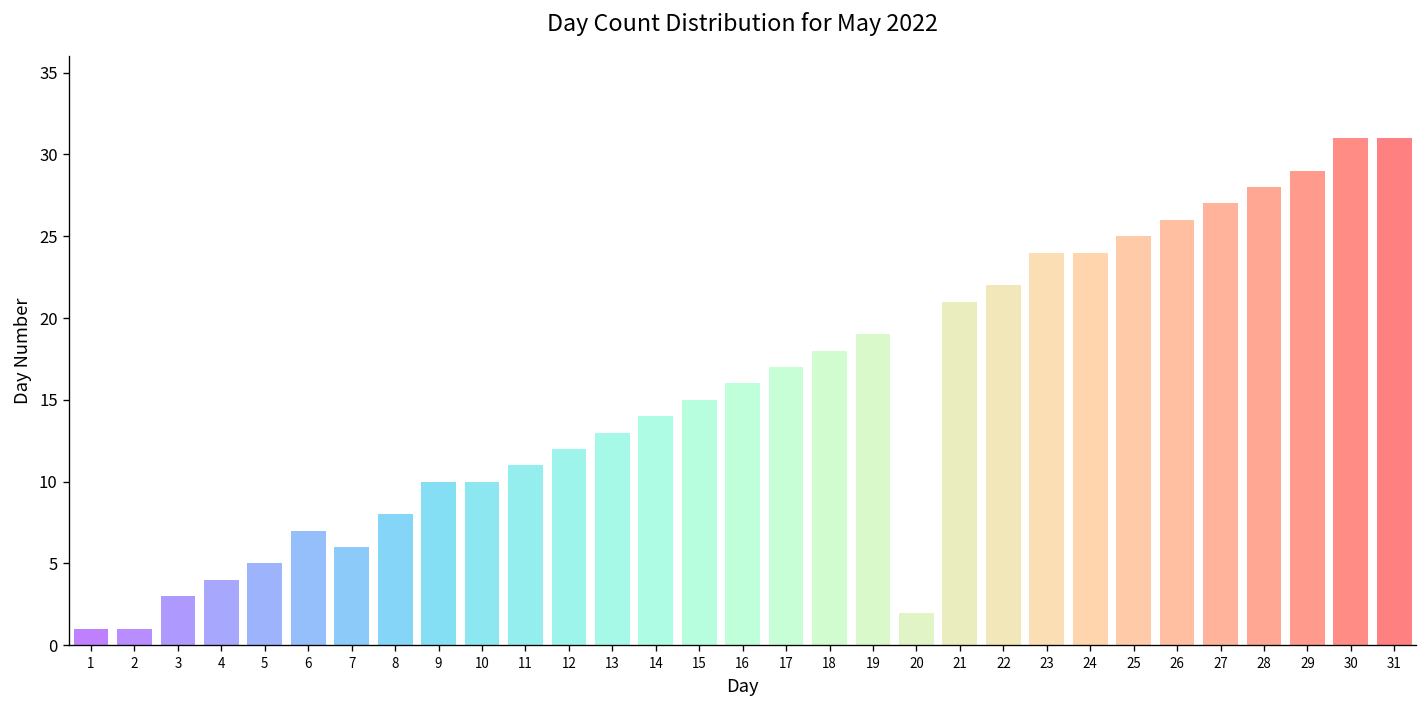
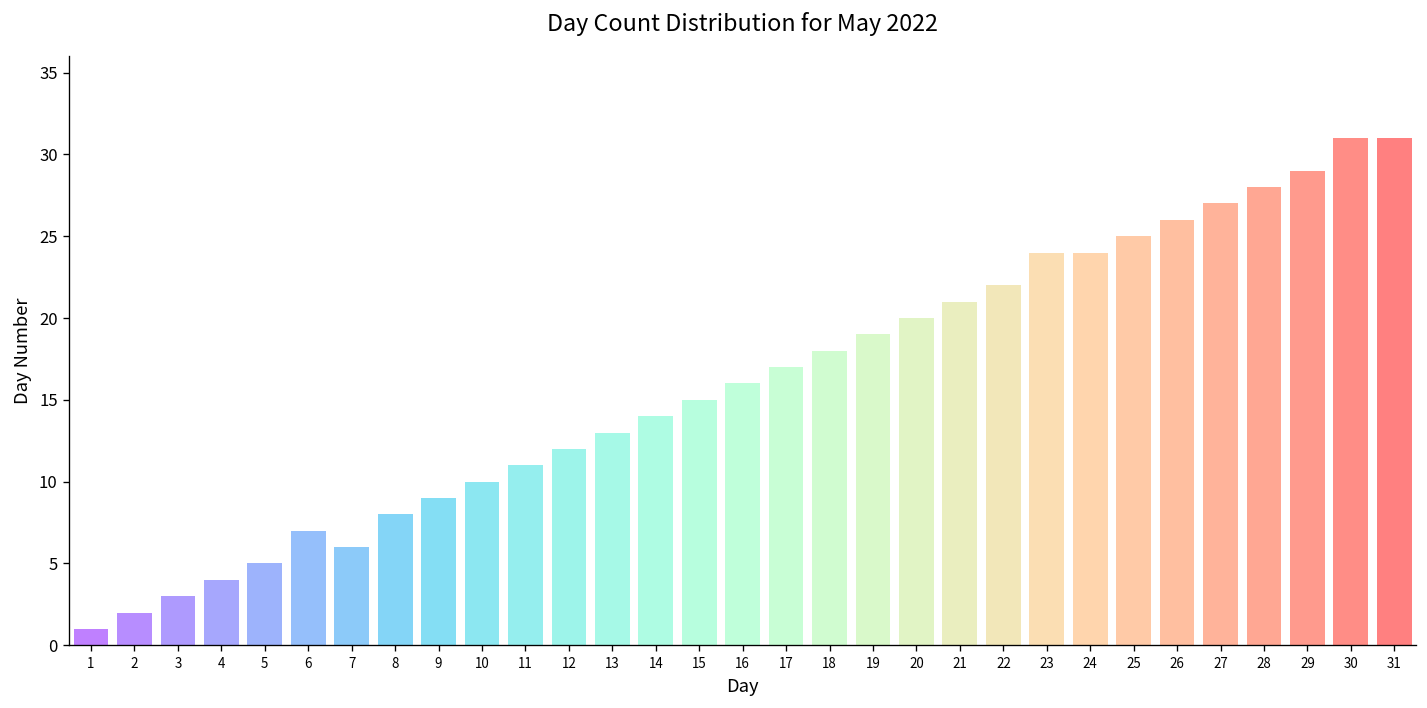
2: 1 -> 2
9: 10 -> 9
20: 2 -> 20
